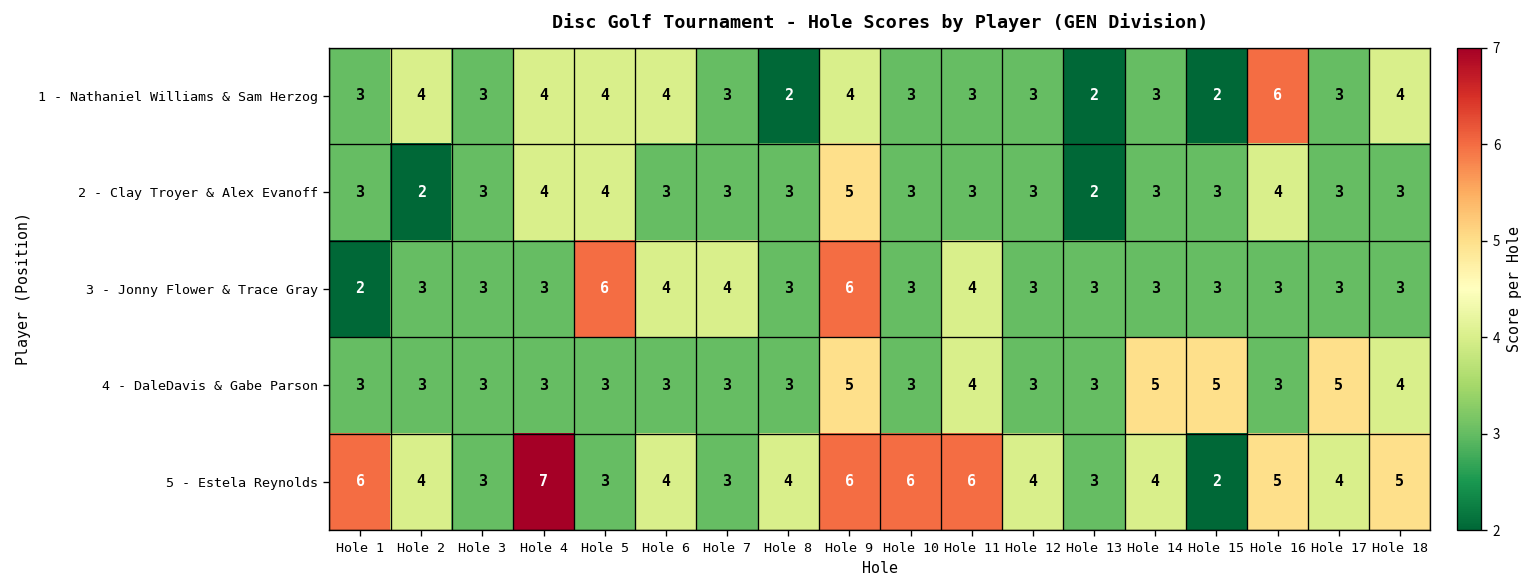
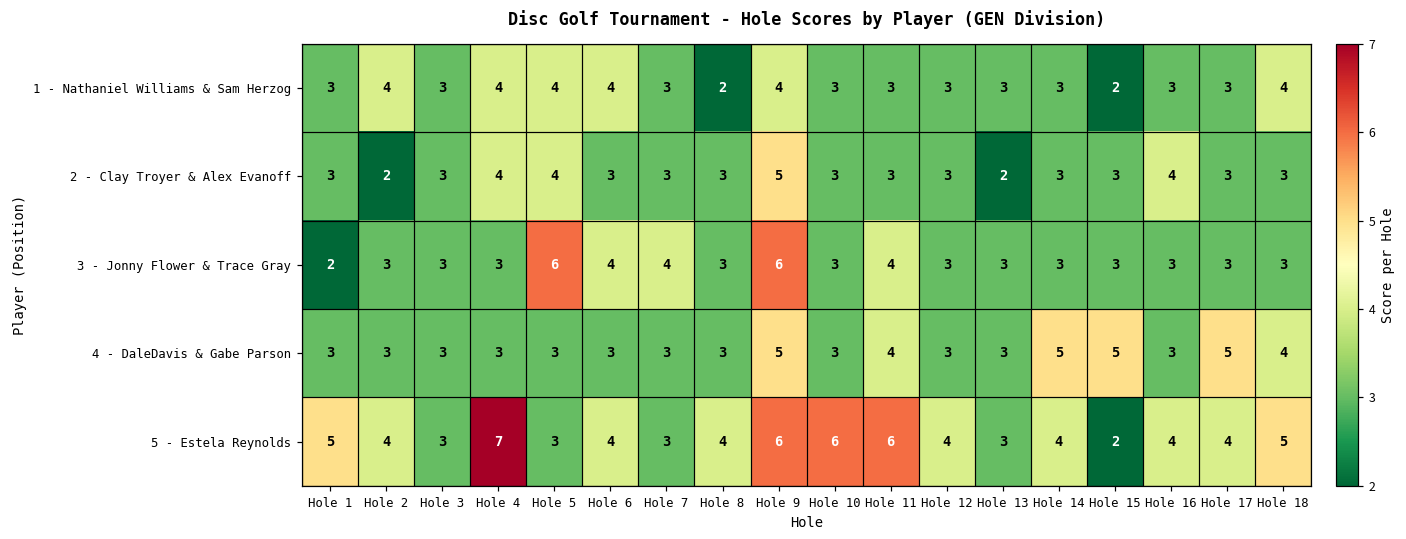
1 - Nathaniel Williams & Sam Herzog, Hole 13: 2 -> 3
1 - Nathaniel Williams & Sam Herzog, Hole 16: 6 -> 3
5 - Estela Reynolds, Hole 1: 6 -> 5
5 - Estela Reynolds, Hole 16: 5 -> 4
